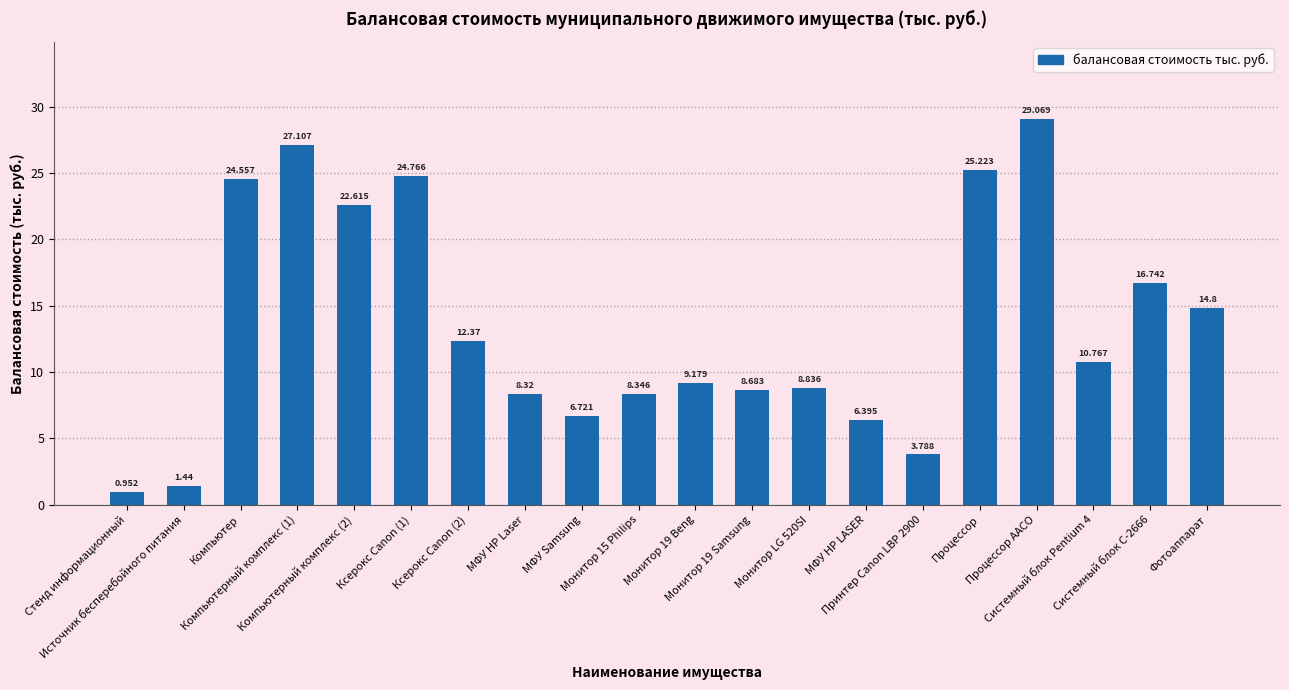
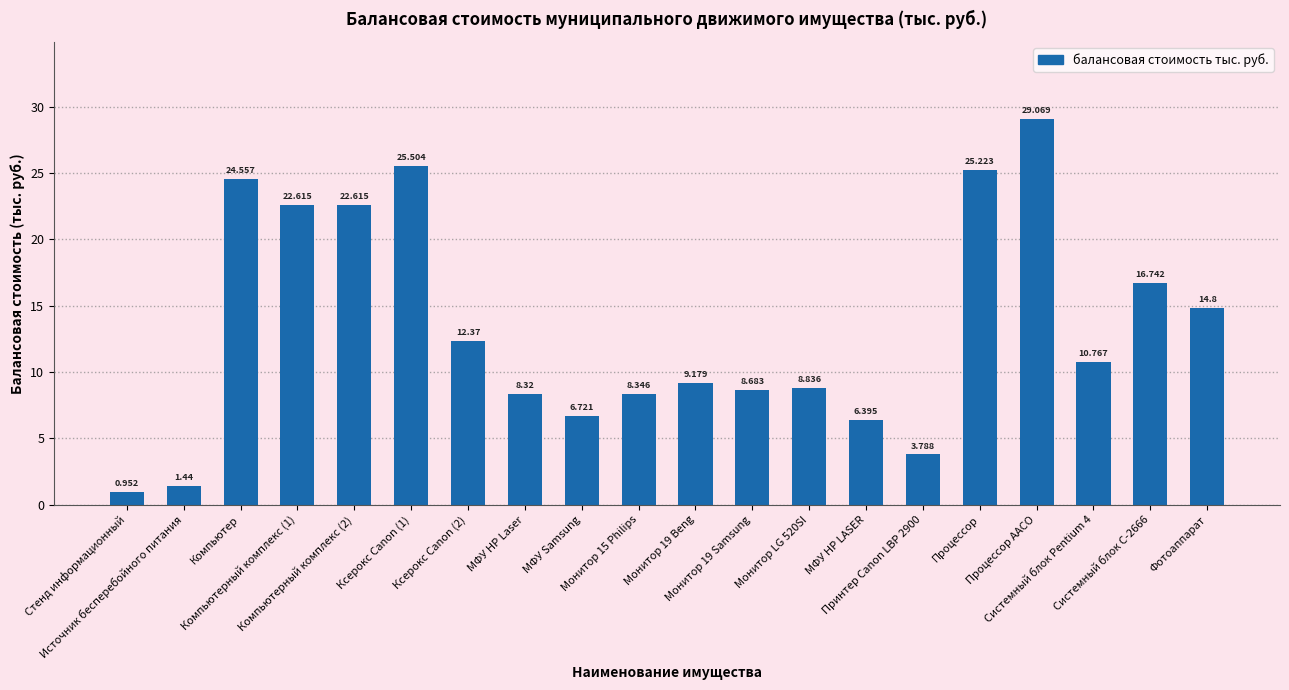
Компьютерный комплекс (1): 27.107 -> 22.615
Ксерокс Canon (1): 24.766 -> 25.504
